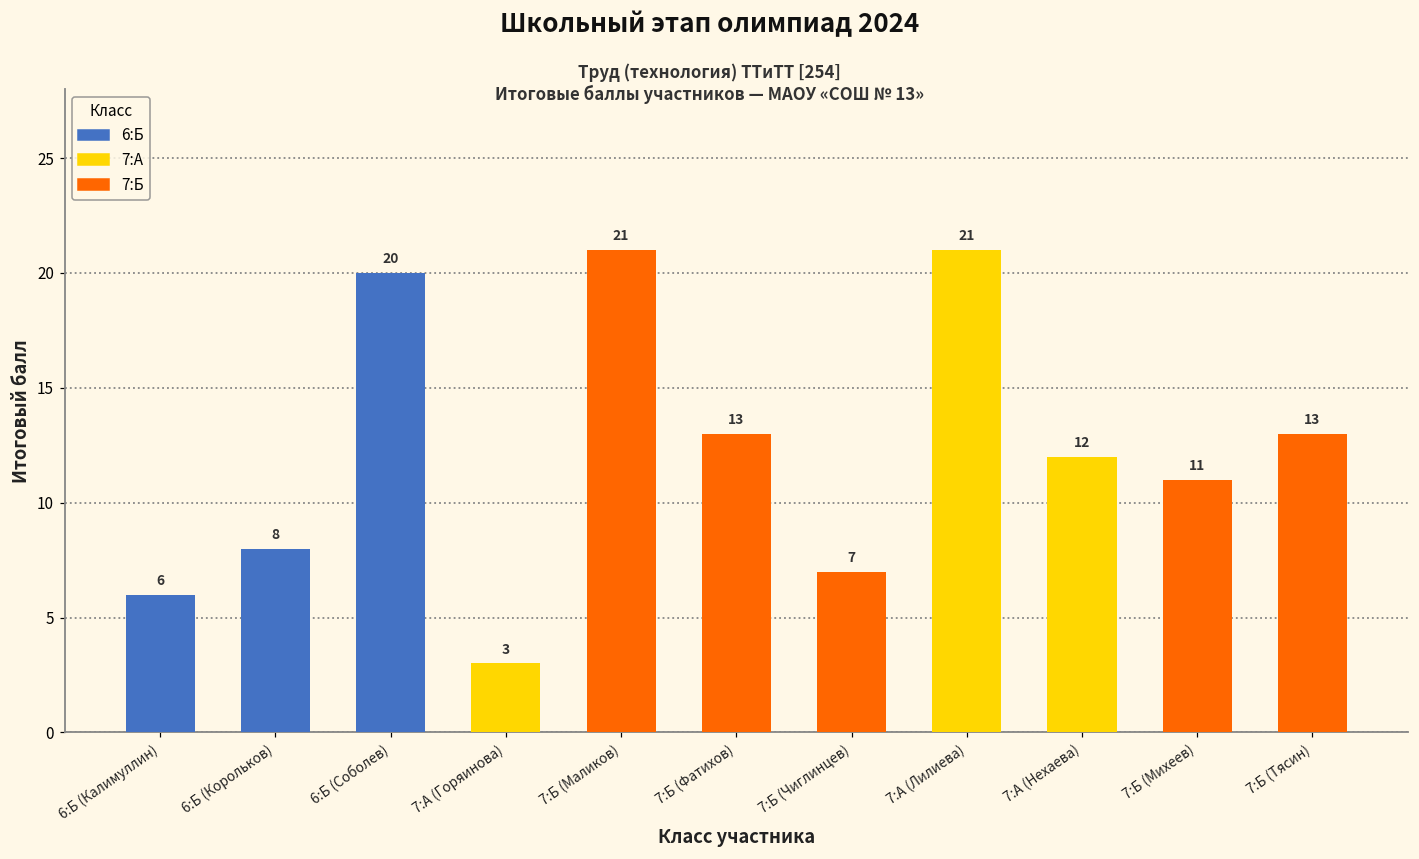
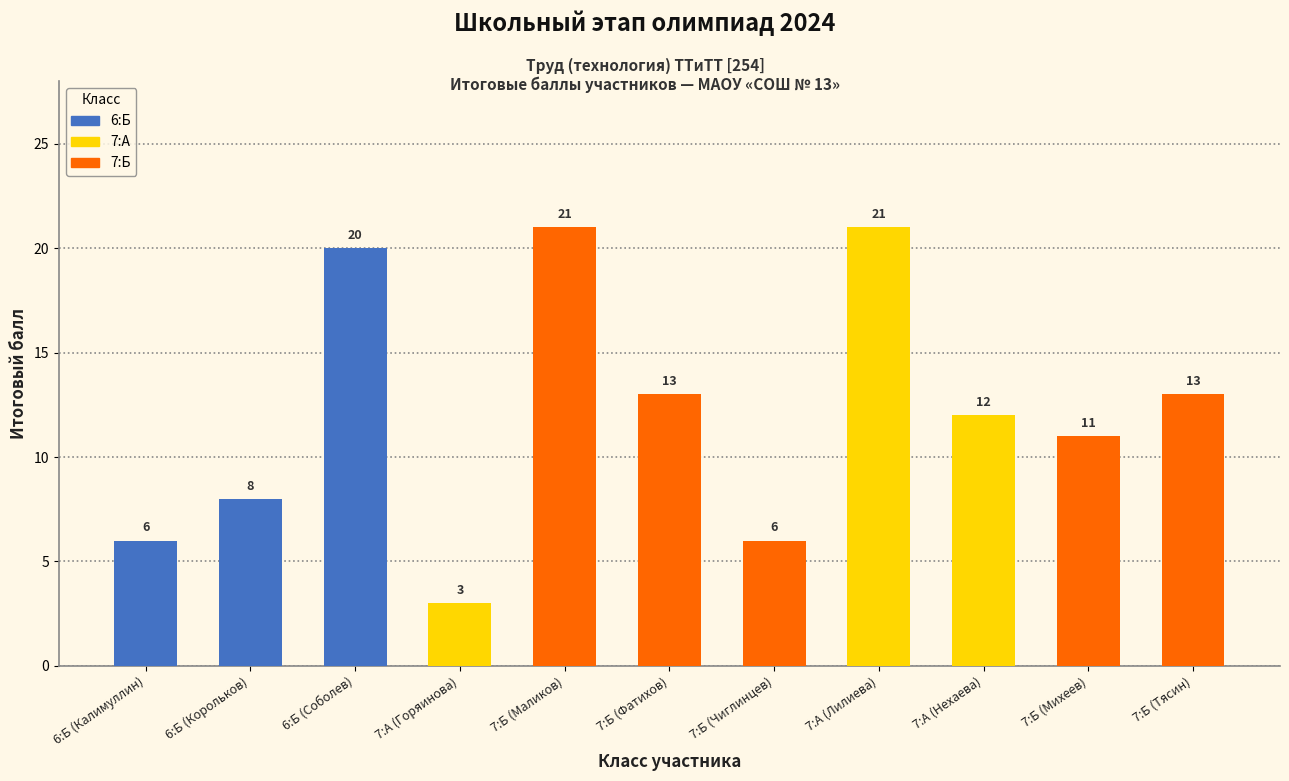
7:Б (Чиглинцев): 7 -> 6
